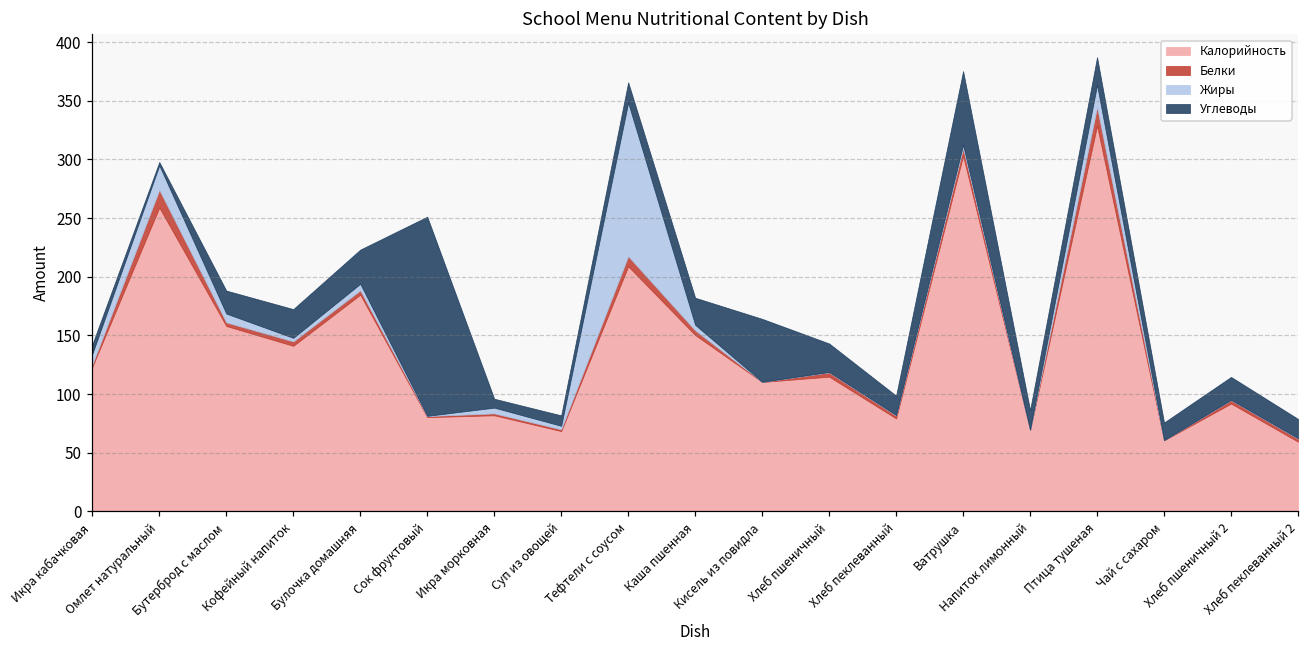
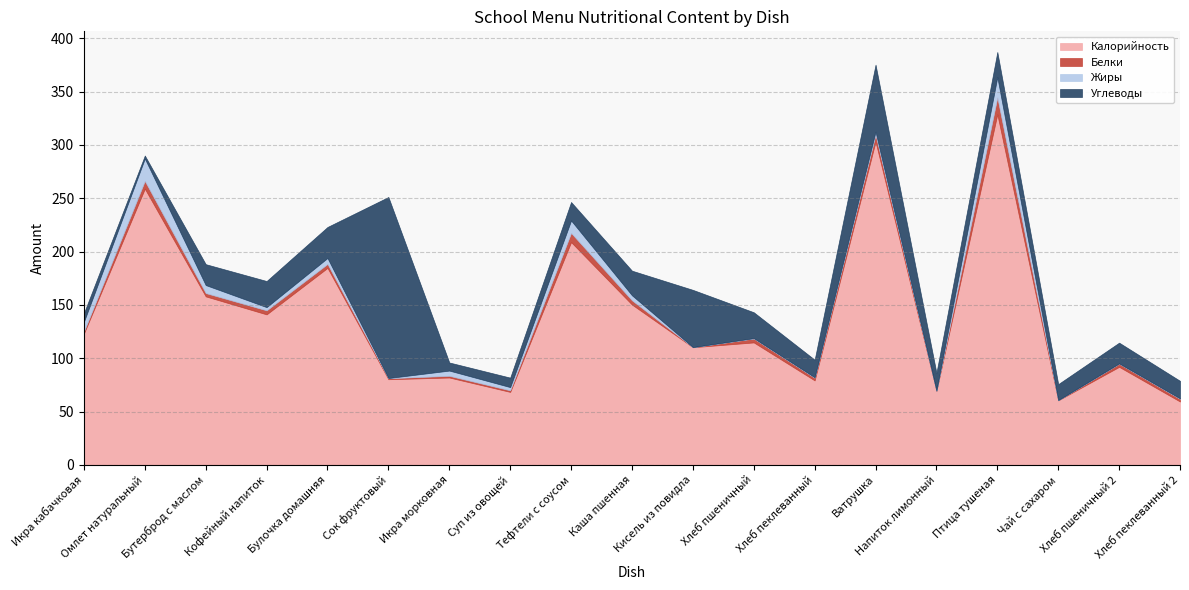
Белки, Омлет натуральный: 15 -> 7
Жиры, Тефтели с соусом: 131 -> 12
